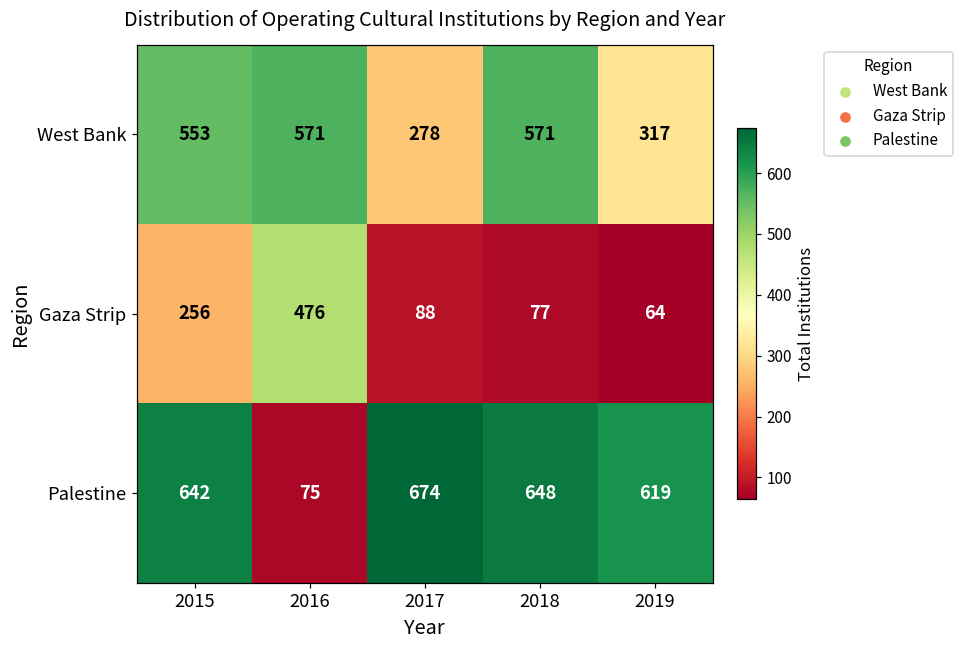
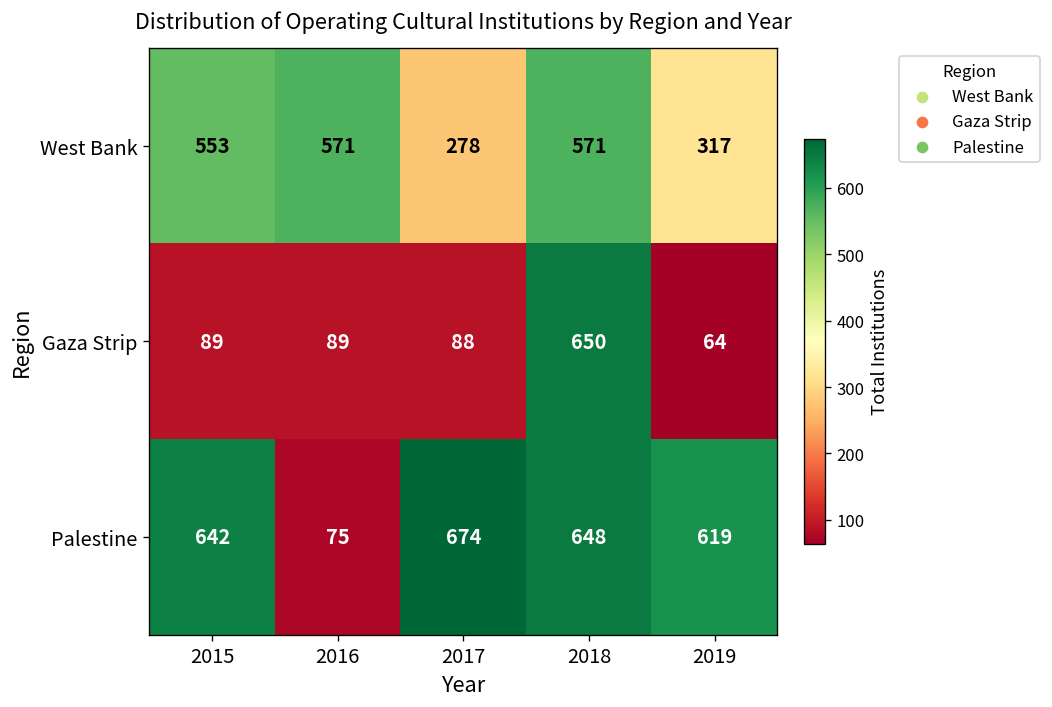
Gaza Strip, 2015: 256 -> 89
Gaza Strip, 2016: 476 -> 89
Gaza Strip, 2018: 77 -> 650
